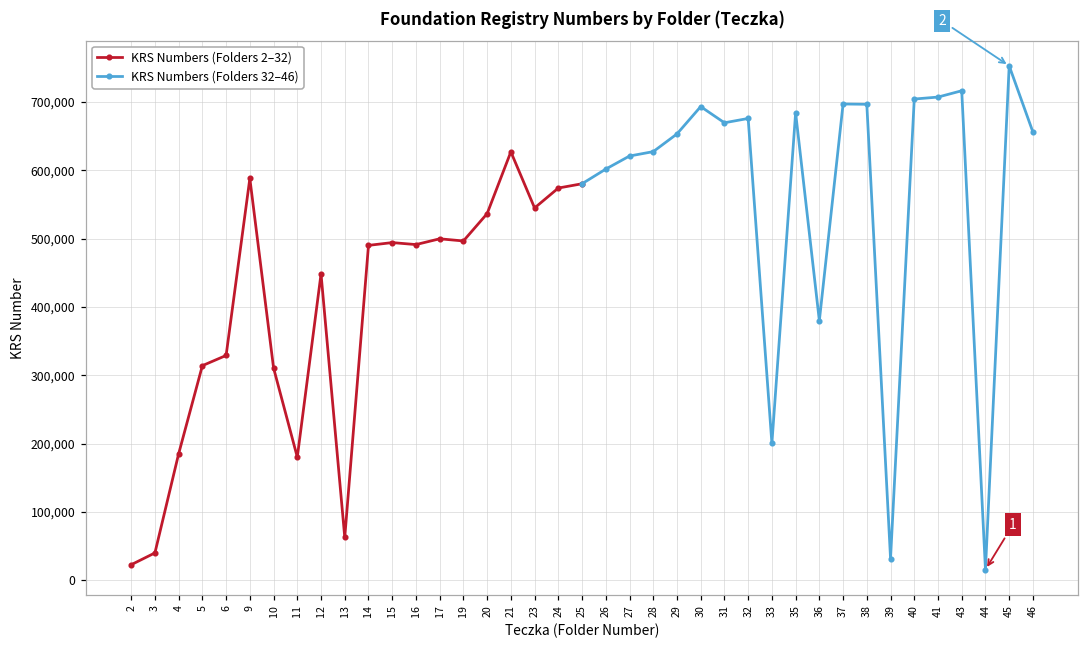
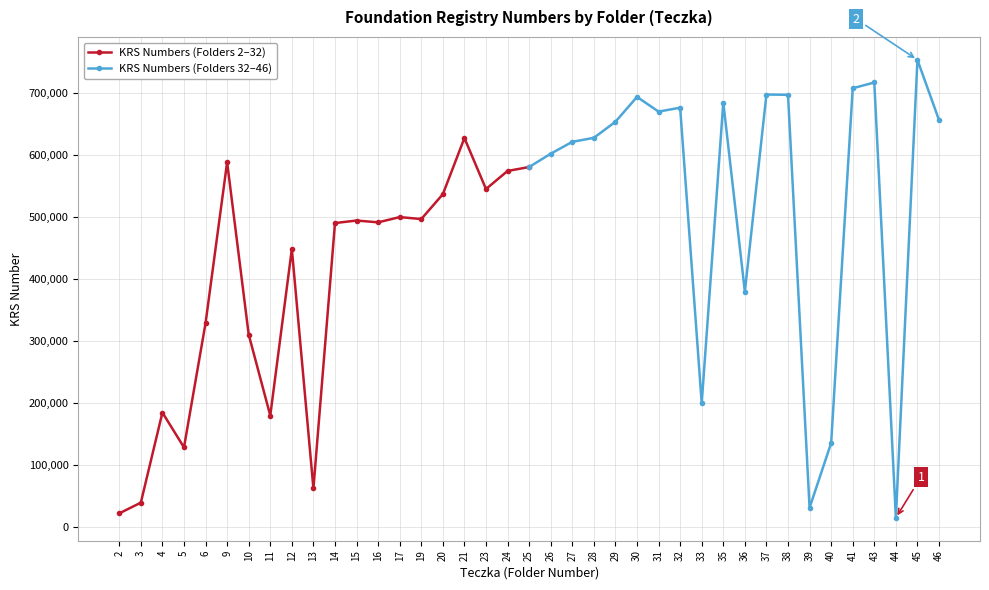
KRS Numbers (Folders 2–32), 5: 310,000 -> 130,000
KRS Numbers (Folders 32–46), 40: 700,000 -> 140,000
